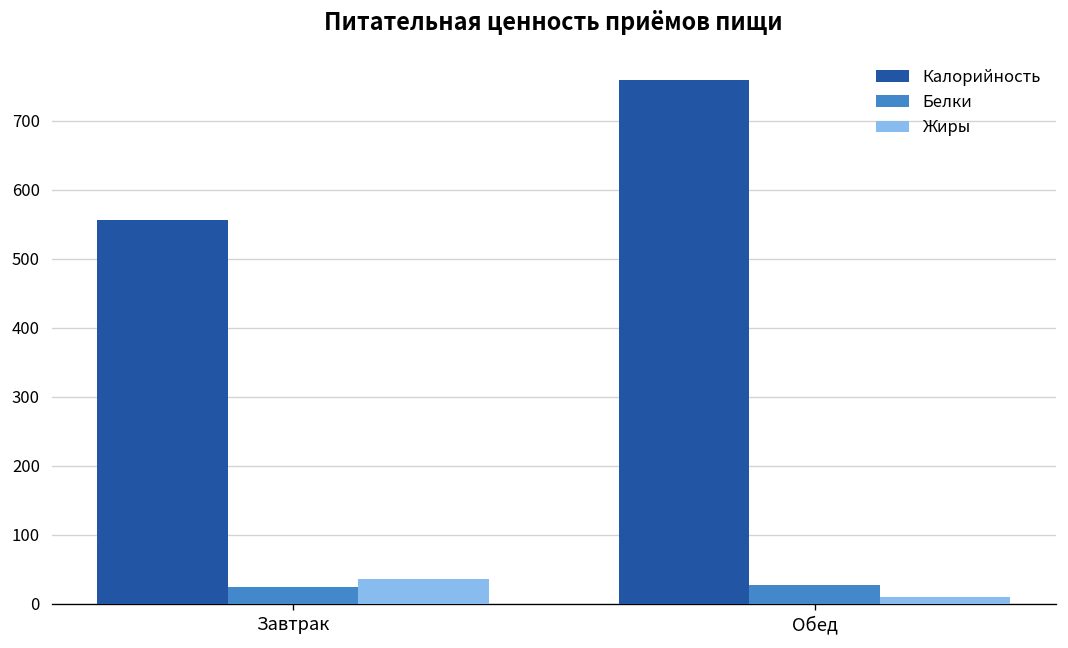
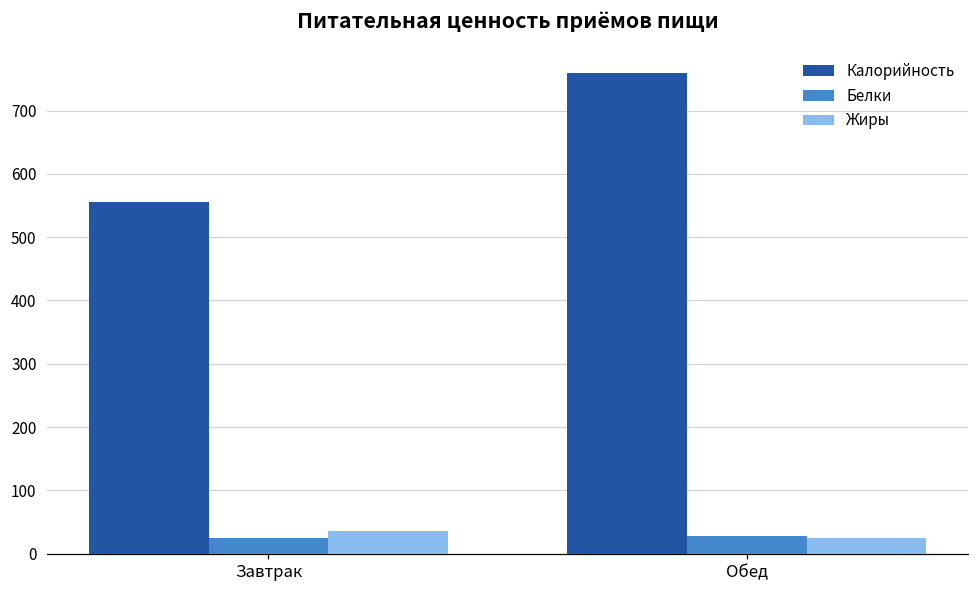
Жиры, Обед: 10 -> 20
